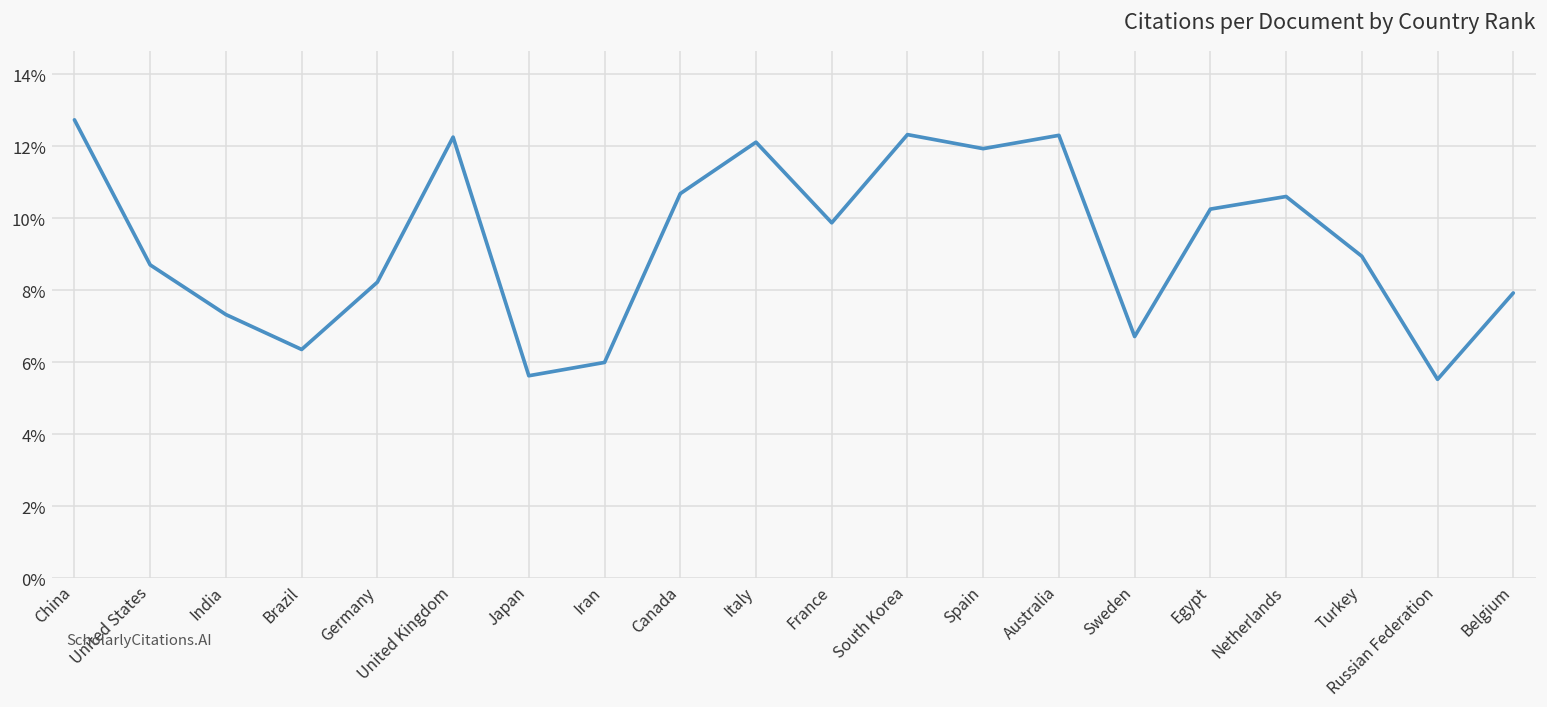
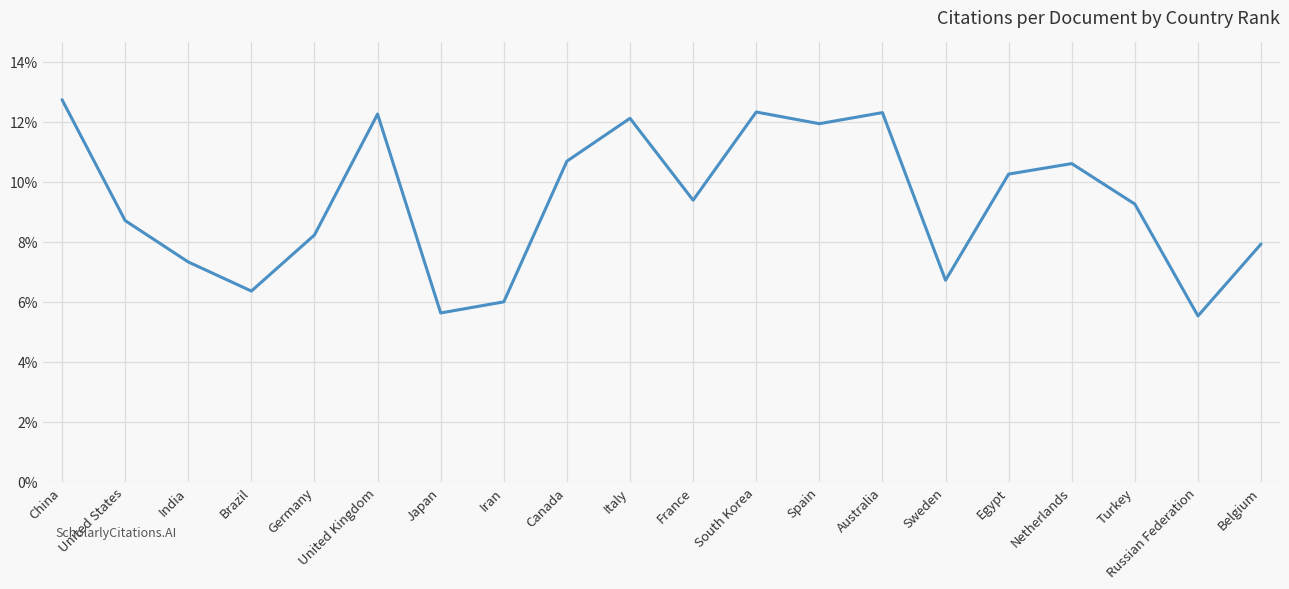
France: 9.9% -> 9.4%
Turkey: 8.9% -> 9.3%
